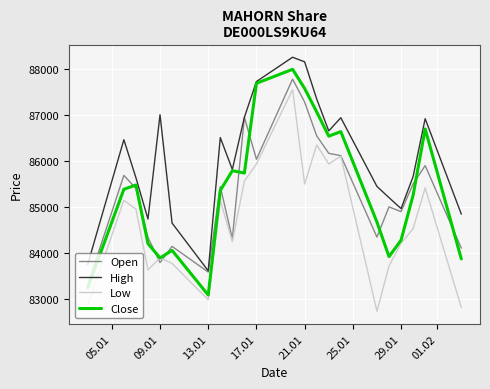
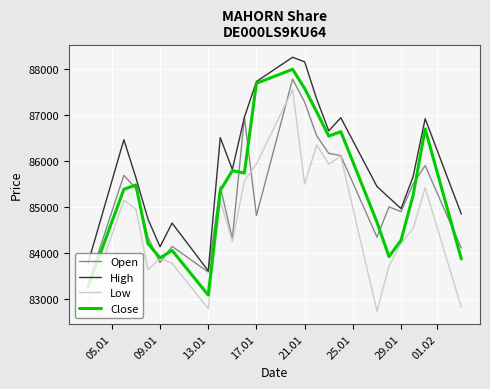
High, 09.01: 87000 -> 84100
Low, 13.01: 83000 -> 82800
Open, 17.01: 86000 -> 84800
